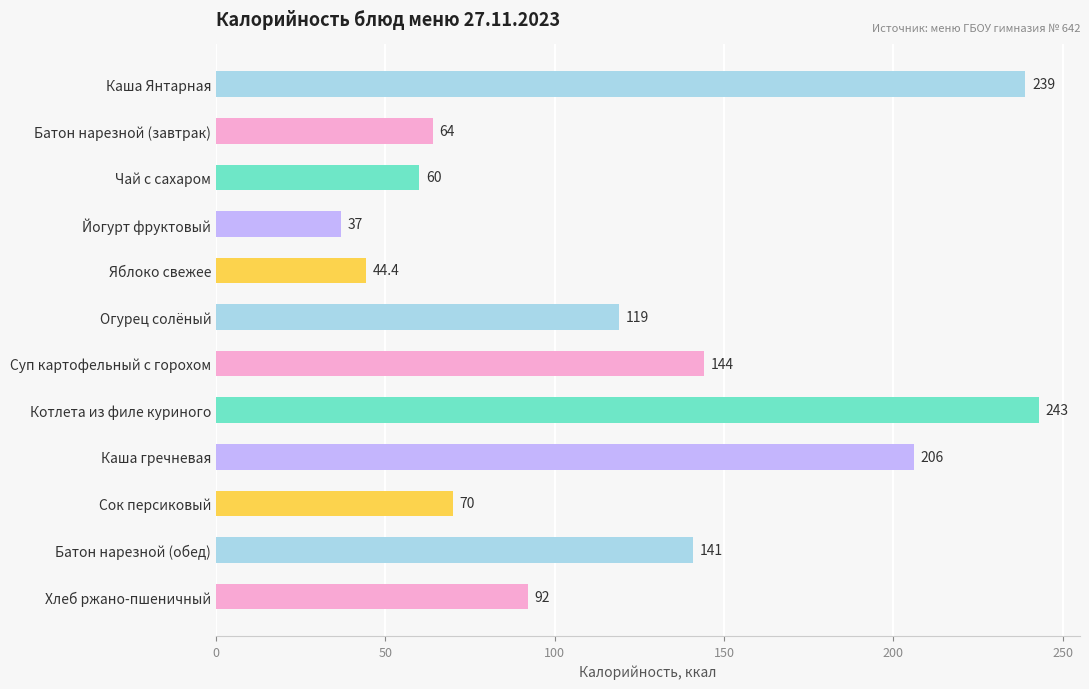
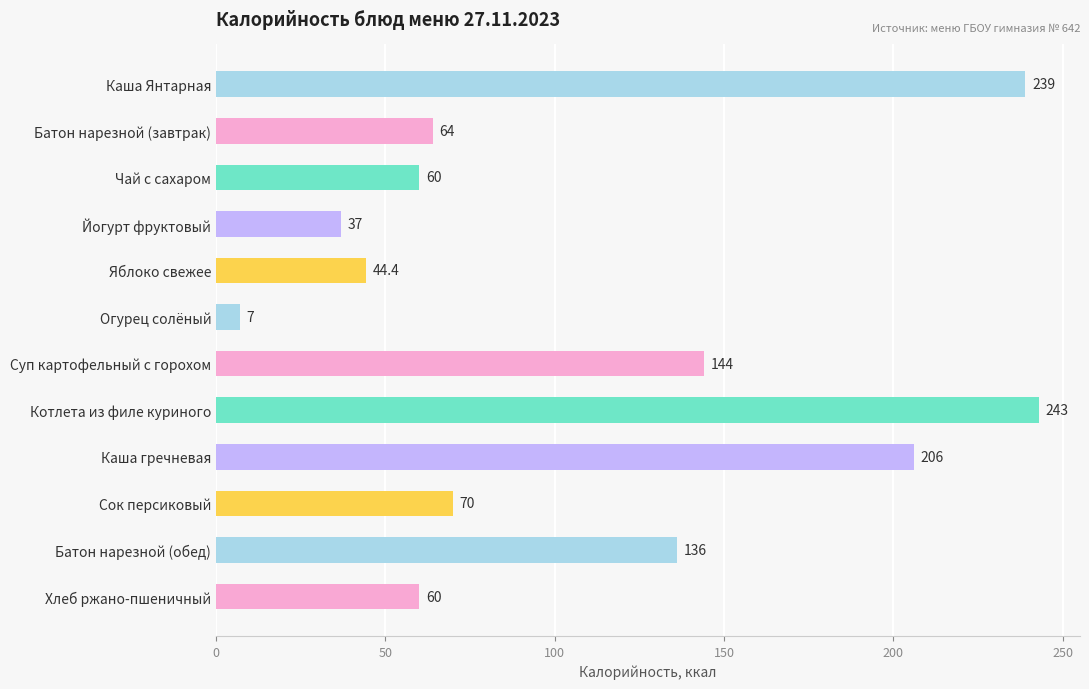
Огурец солёный: 119 -> 7
Батон нарезной (обед): 141 -> 136
Хлеб ржано-пшеничный: 92 -> 60
